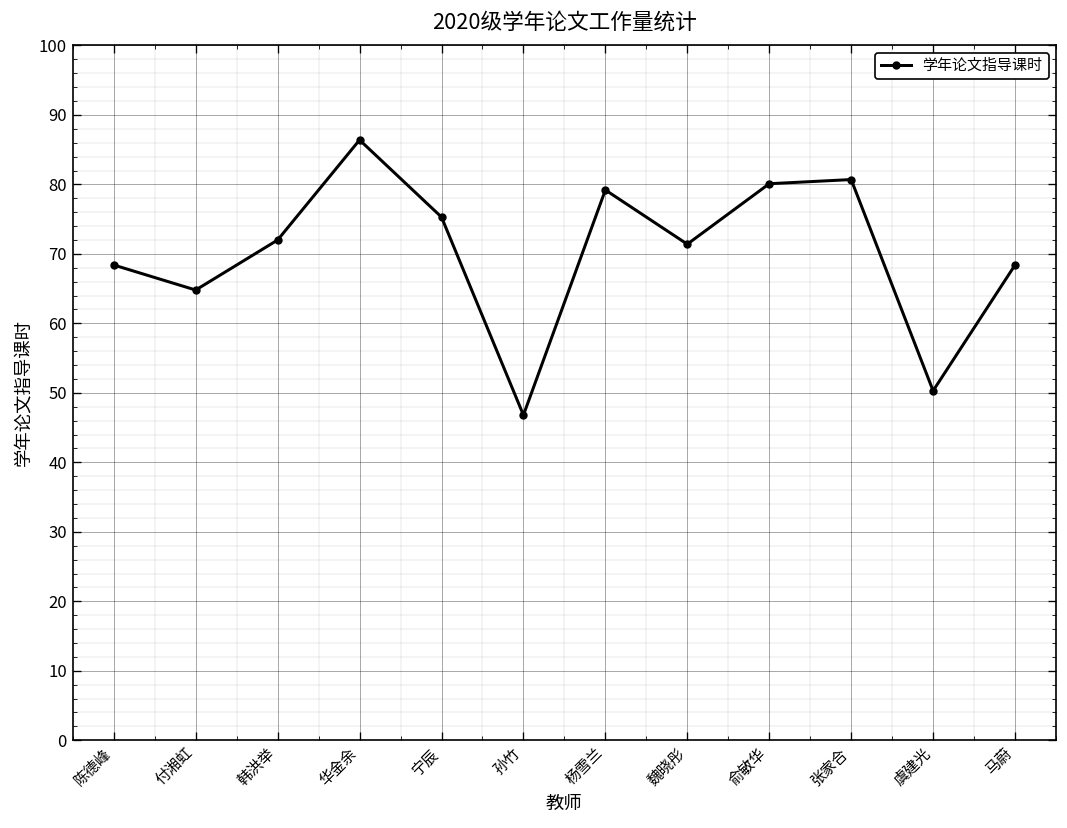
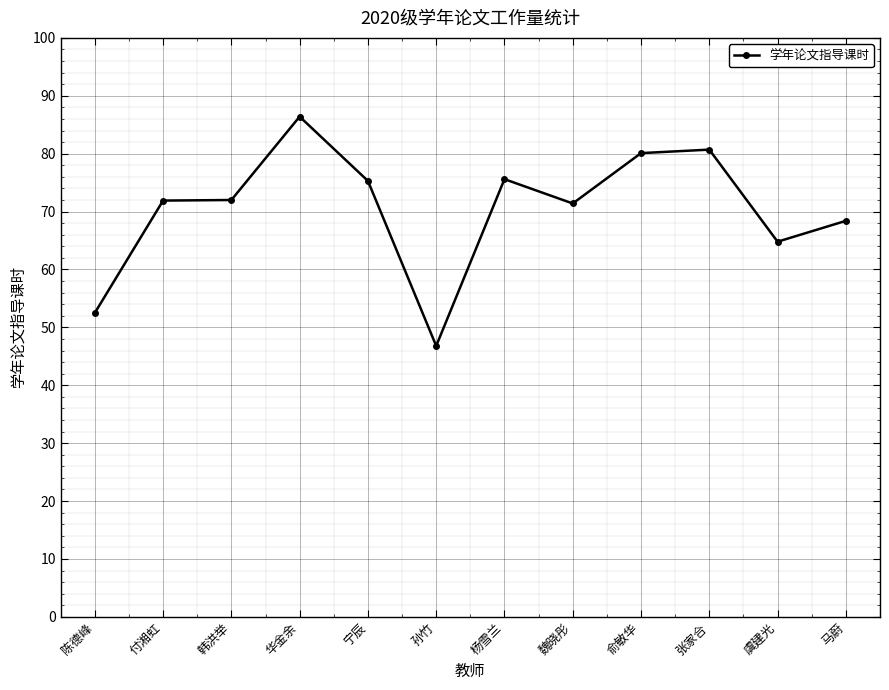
陈德峰: 68 -> 53
付湘虹: 65 -> 72
杨雪兰: 79 -> 76
虞建光: 50 -> 65
